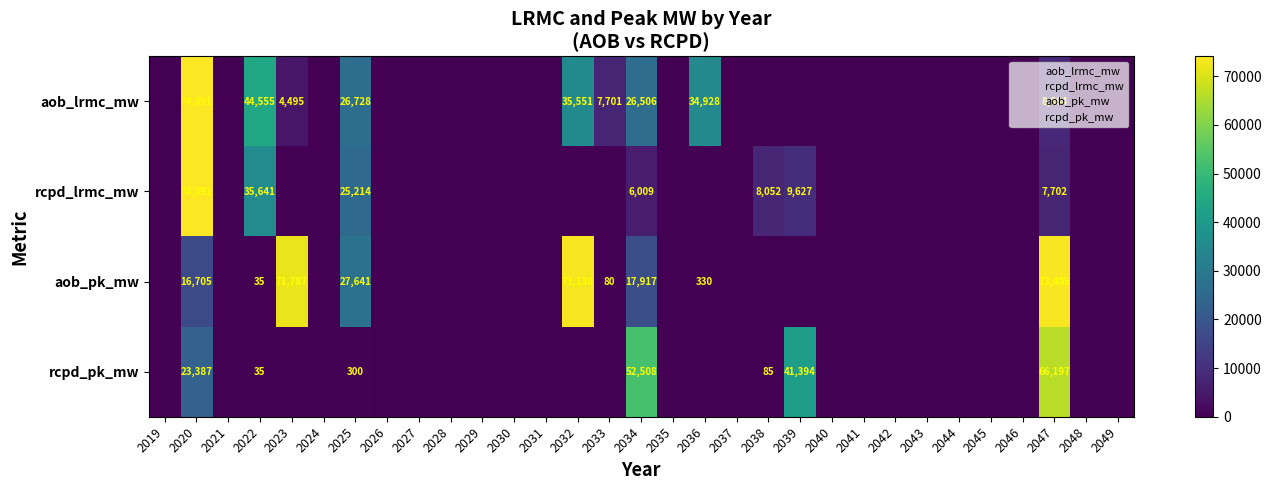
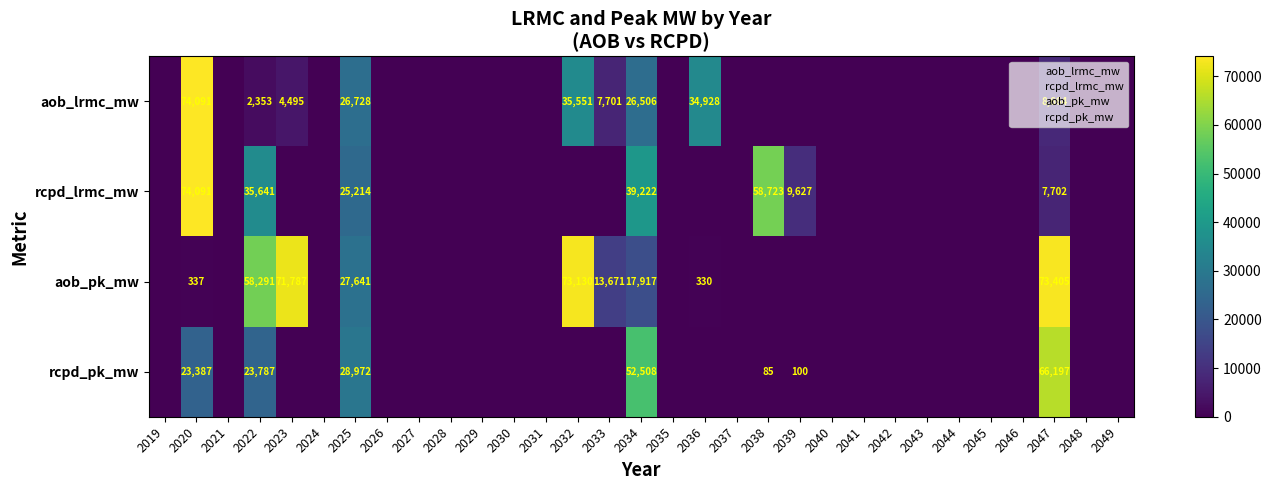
aob_lrmc_mw, 2022: 44,555 -> 2,353
rcpd_lrmc_mw, 2034: 6,009 -> 39,222
rcpd_lrmc_mw, 2038: 8,052 -> 58,723
aob_pk_mw, 2020: 16,705 -> 337
aob_pk_mw, 2022: 35 -> 58,291
aob_pk_mw, 2033: 80 -> 13,671
rcpd_pk_mw, 2022: 35 -> 23,787
rcpd_pk_mw, 2025: 300 -> 28,972
rcpd_pk_mw, 2039: 41,394 -> 100
